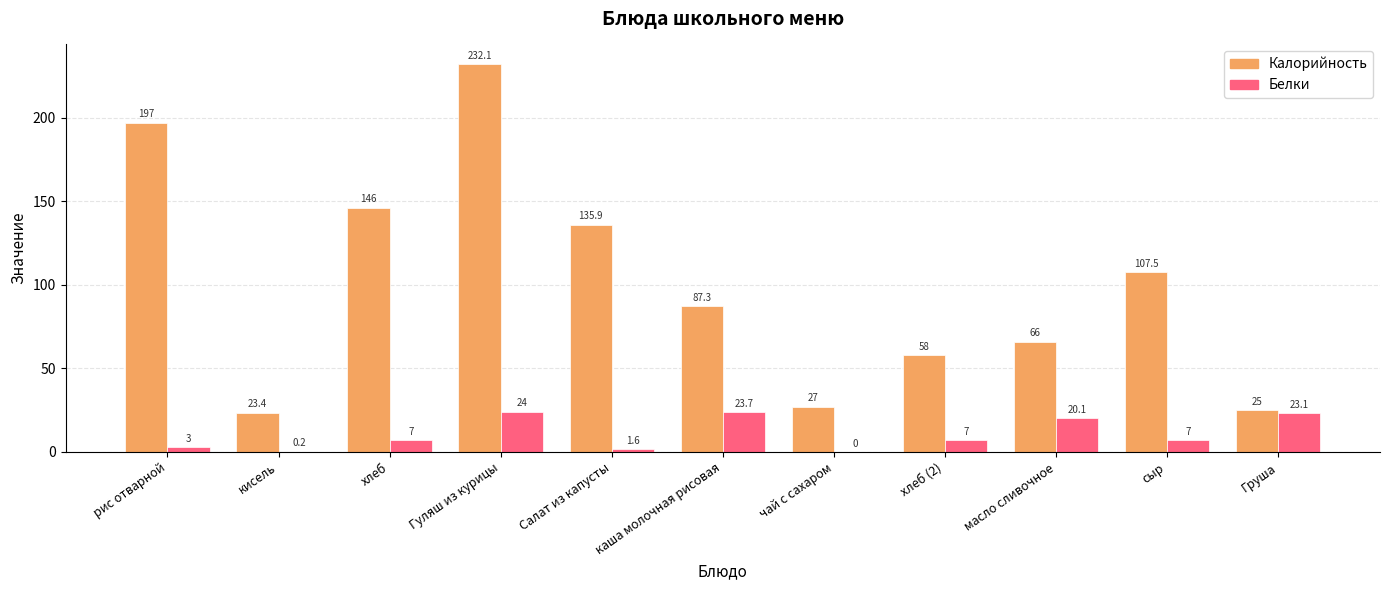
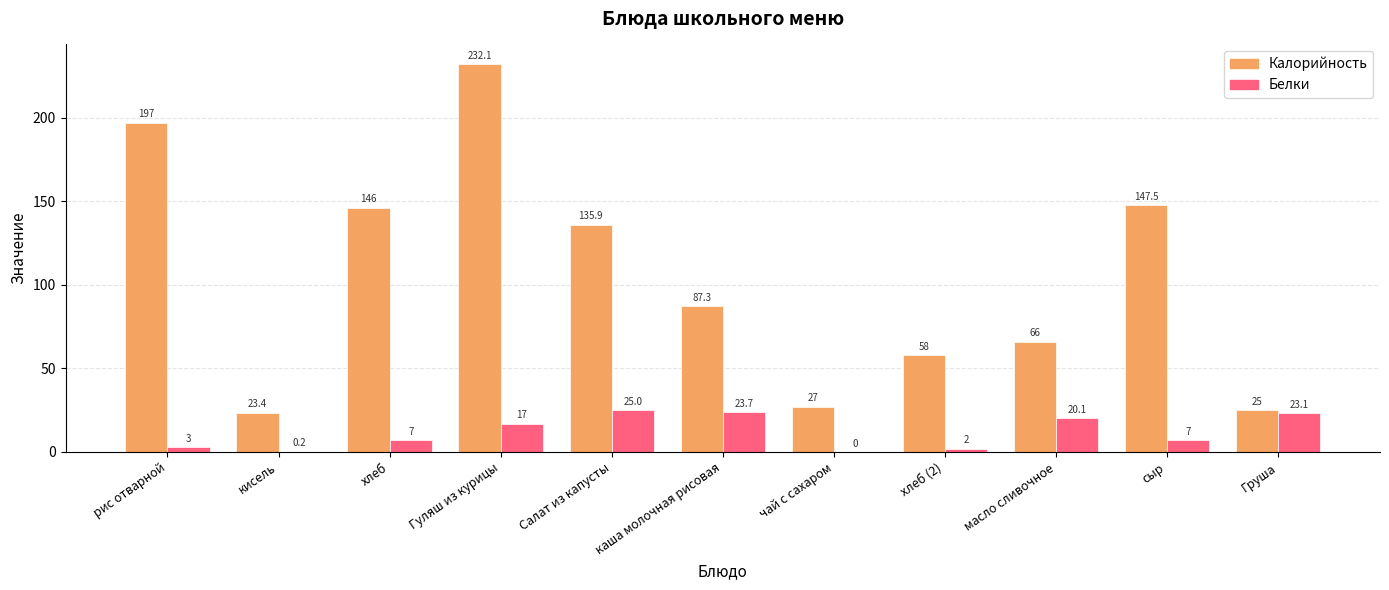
Белки, Гуляш из курицы: 24 -> 17
Белки, Салат из капусты: 1.6 -> 25.0
Белки, хлеб (2): 7 -> 2
Калорийность, сыр: 107.5 -> 147.5
